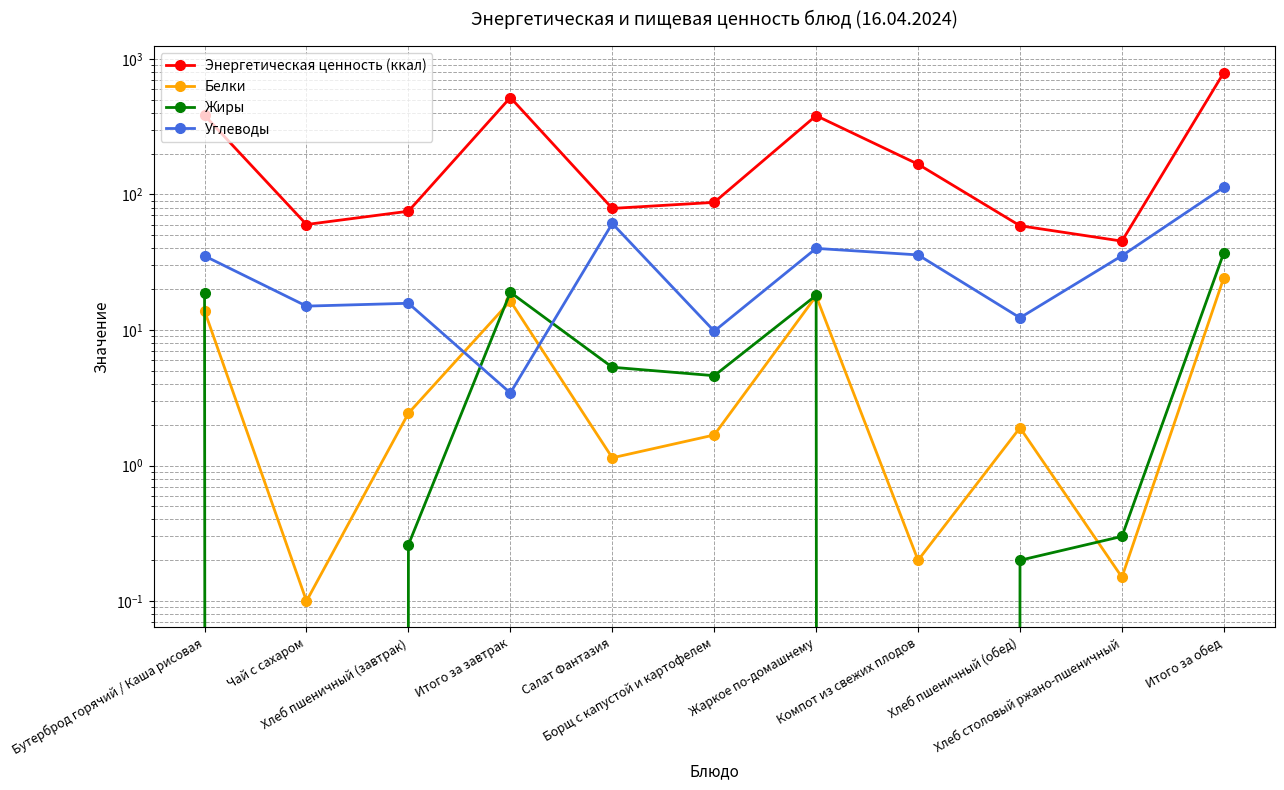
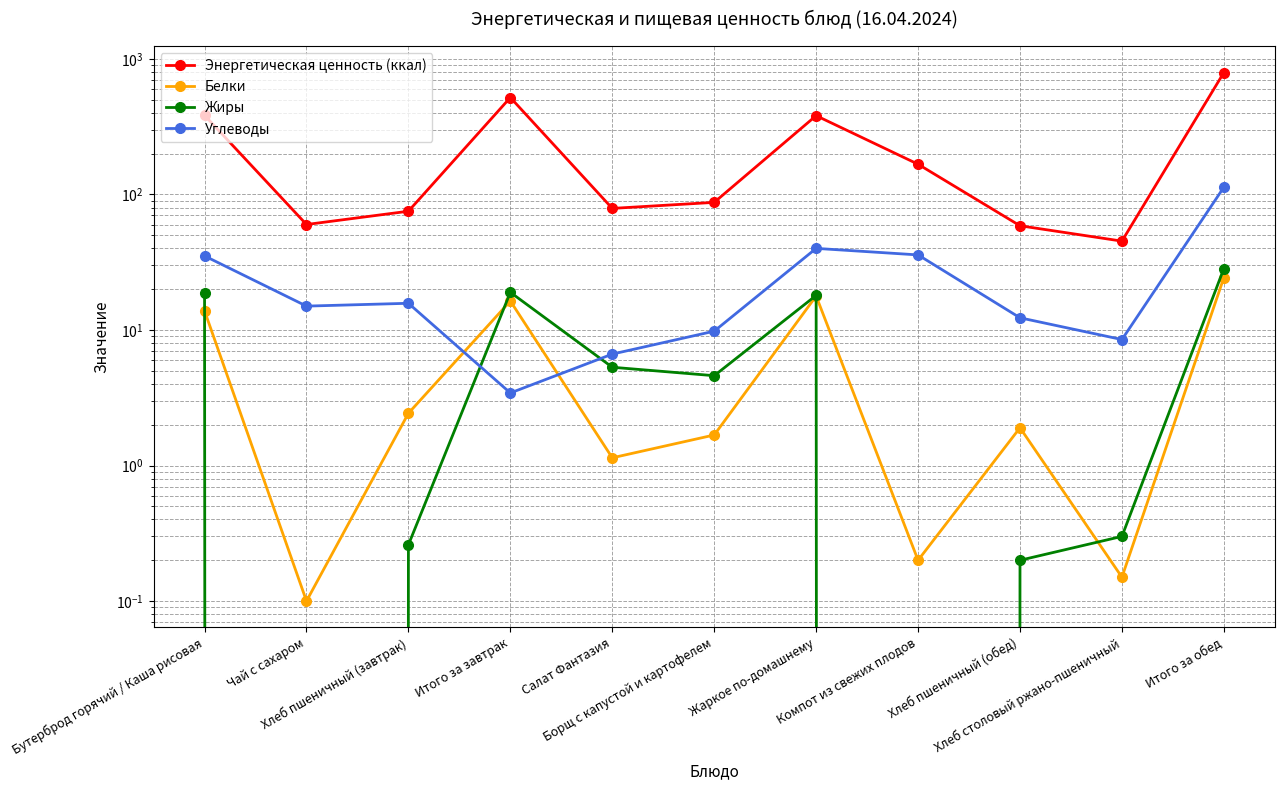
Углеводы, Салат Фантазия: 60 -> 7
Углеводы, Хлеб столовый ржано-пшеничный: 35 -> 9
Жиры, Итого за обед: 37 -> 28
